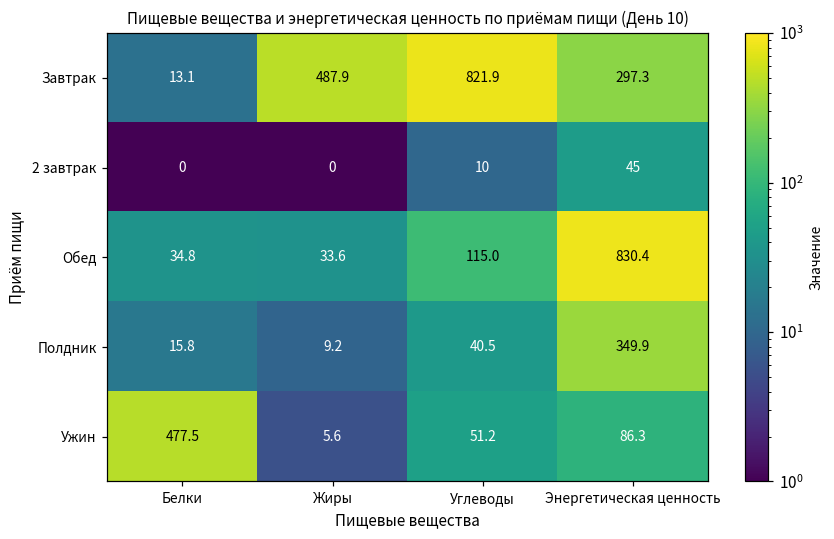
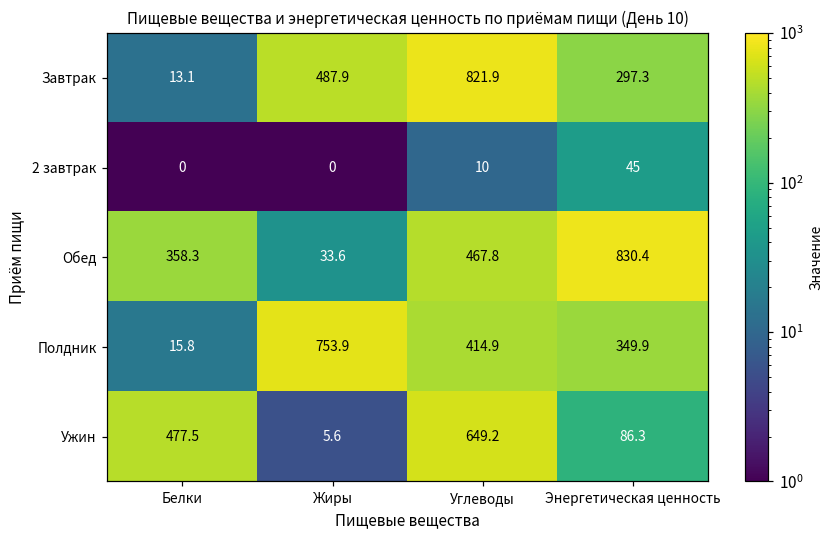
Обед, Белки: 34.8 -> 358.3
Обед, Углеводы: 115.0 -> 467.8
Полдник, Жиры: 9.2 -> 753.9
Полдник, Углеводы: 40.5 -> 414.9
Ужин, Углеводы: 51.2 -> 649.2
